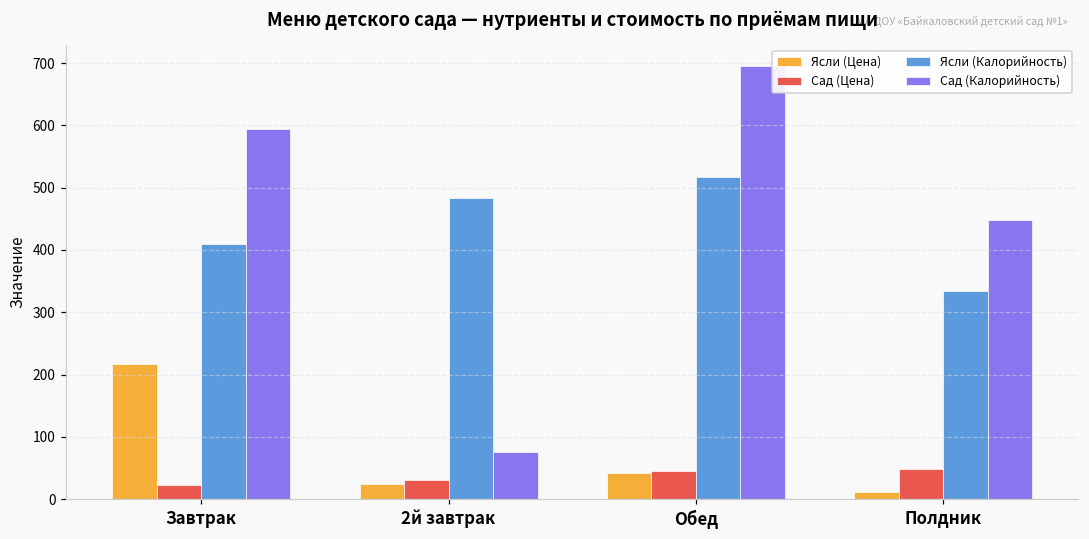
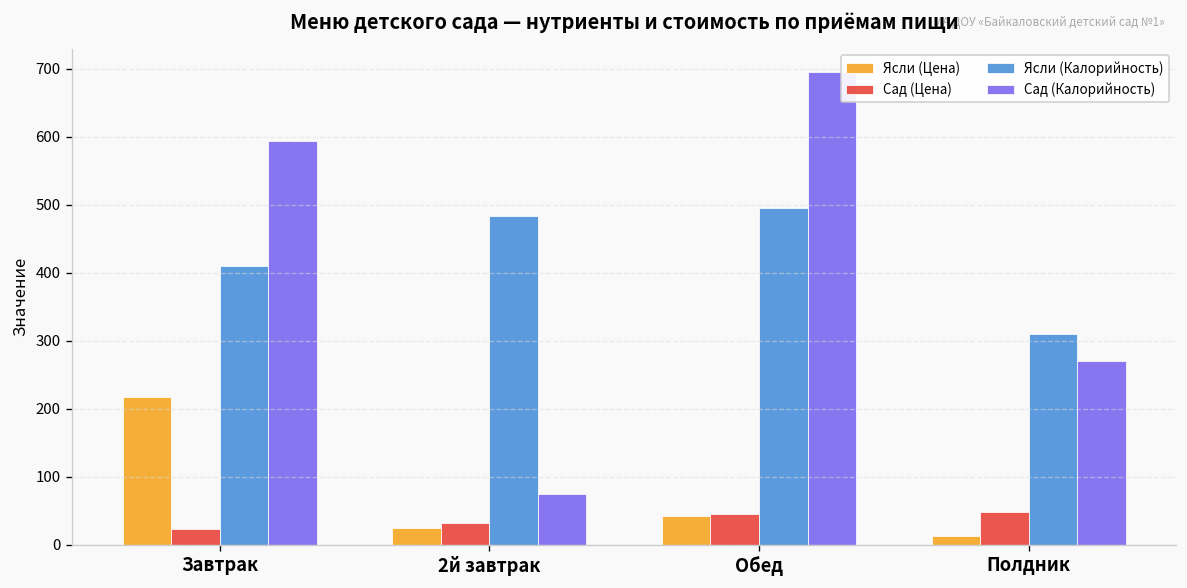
Ясли (Калорийность), Обед: 520 -> 500
Ясли (Калорийность), Полдник: 330 -> 310
Сад (Калорийность), Полдник: 450 -> 270
